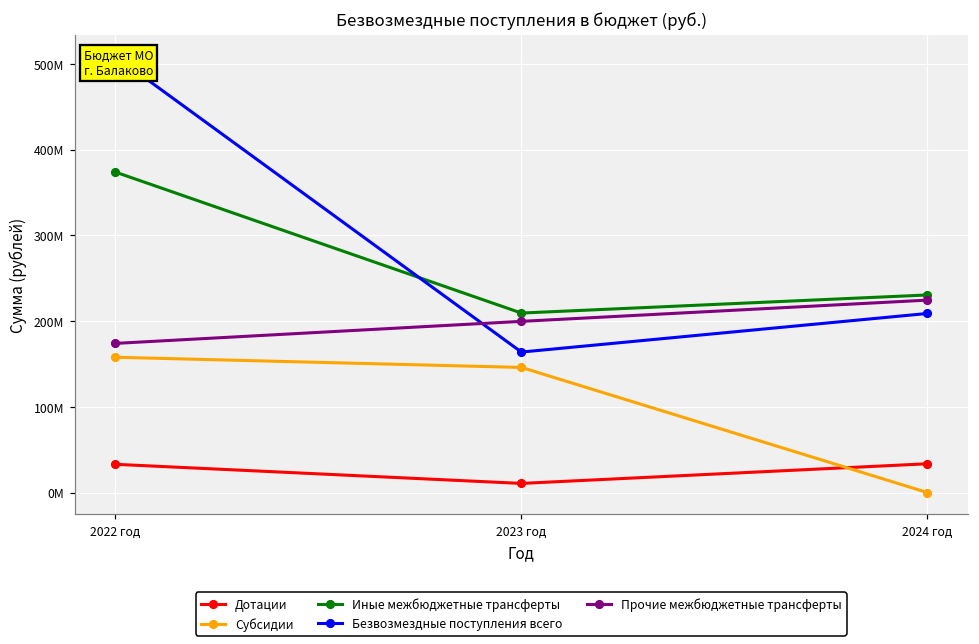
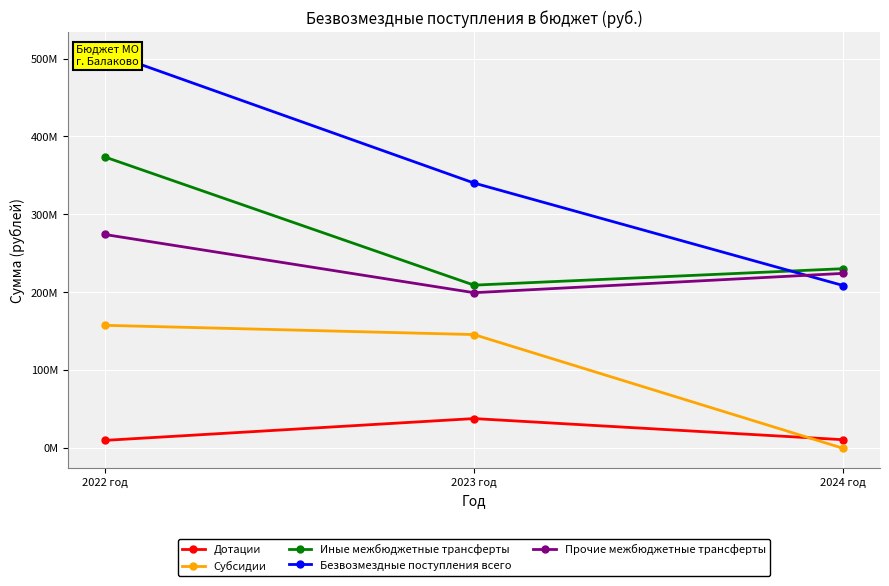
Дотации, 2022 год: 30000000 -> 10000000
Прочие межбюджетные трансферты, 2022 год: 170000000 -> 270000000
Дотации, 2023 год: 10000000 -> 40000000
Безвозмездные поступления всего, 2023 год: 160000000 -> 340000000
Дотации, 2024 год: 30000000 -> 10000000
